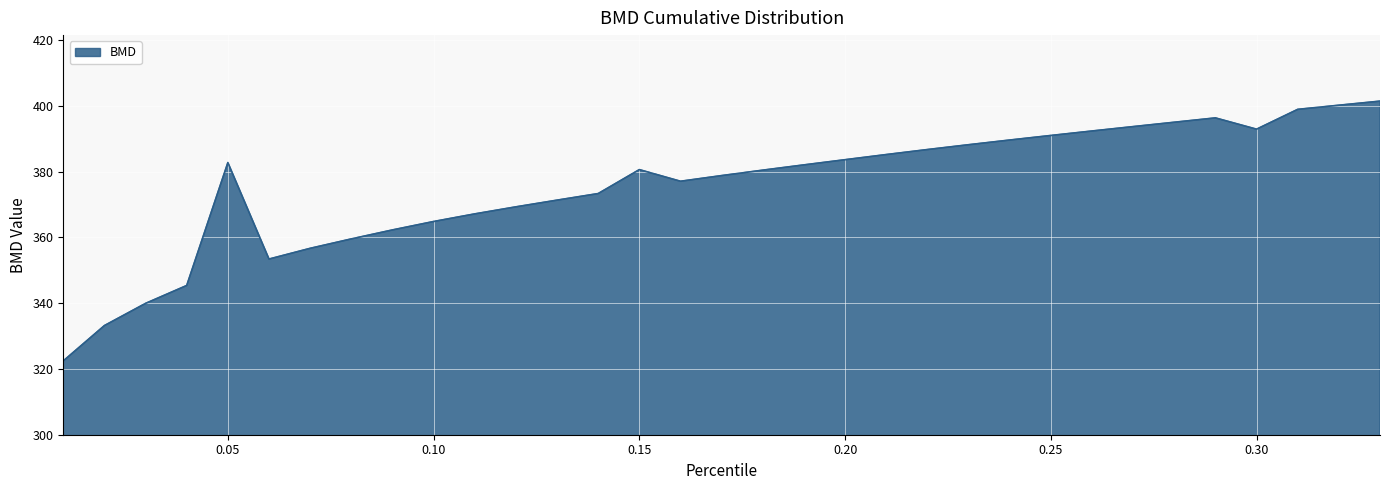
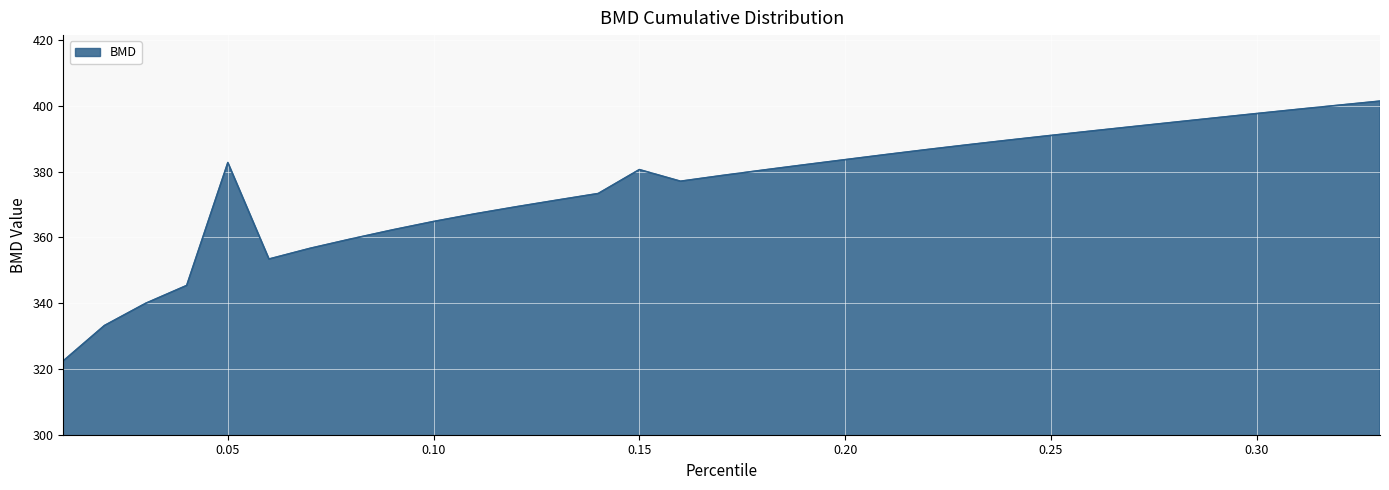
0.30: 393 -> 398
